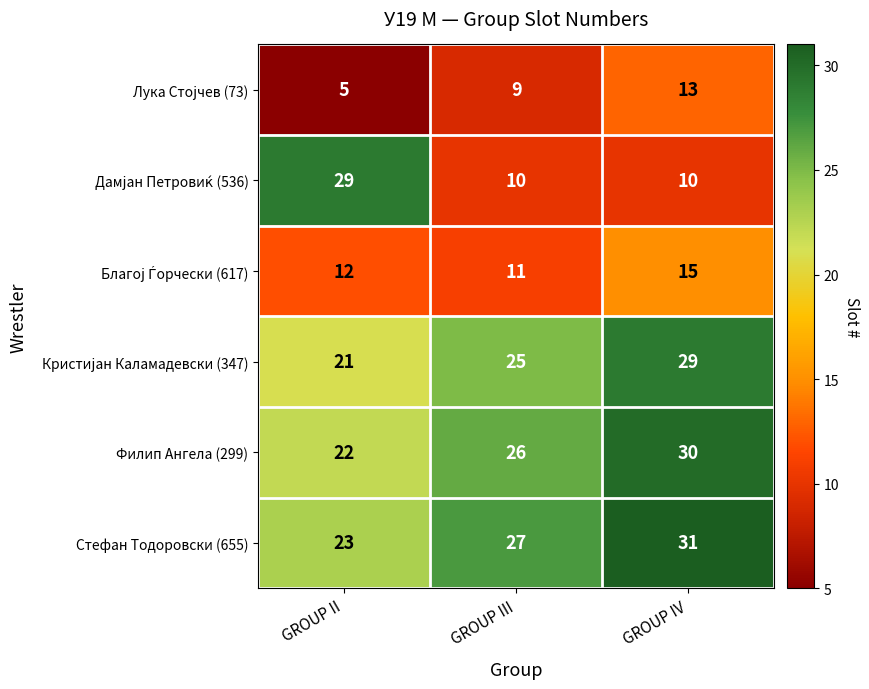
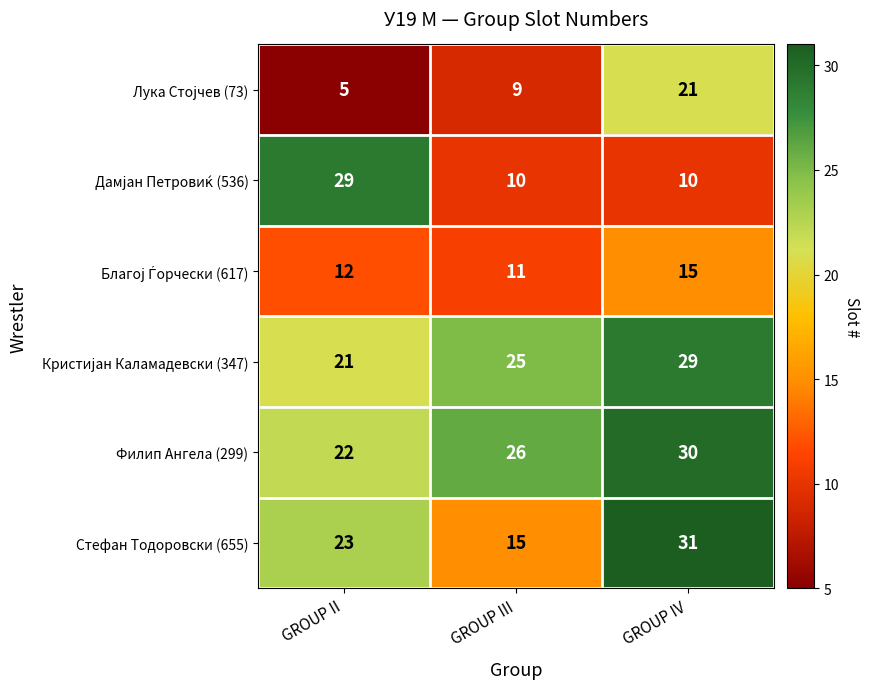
Лука Стојчев (73), GROUP IV: 13 -> 21
Стефан Тодоровски (655), GROUP III: 27 -> 15
